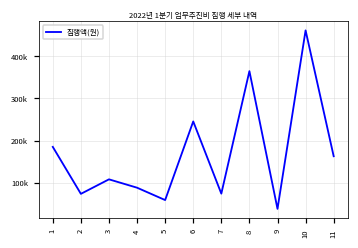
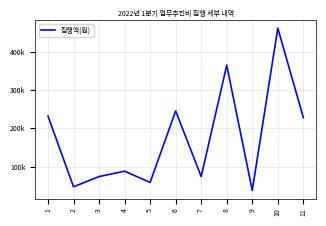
1: 190000 -> 230000
2: 70000 -> 50000
3: 110000 -> 70000
11: 160000 -> 230000
